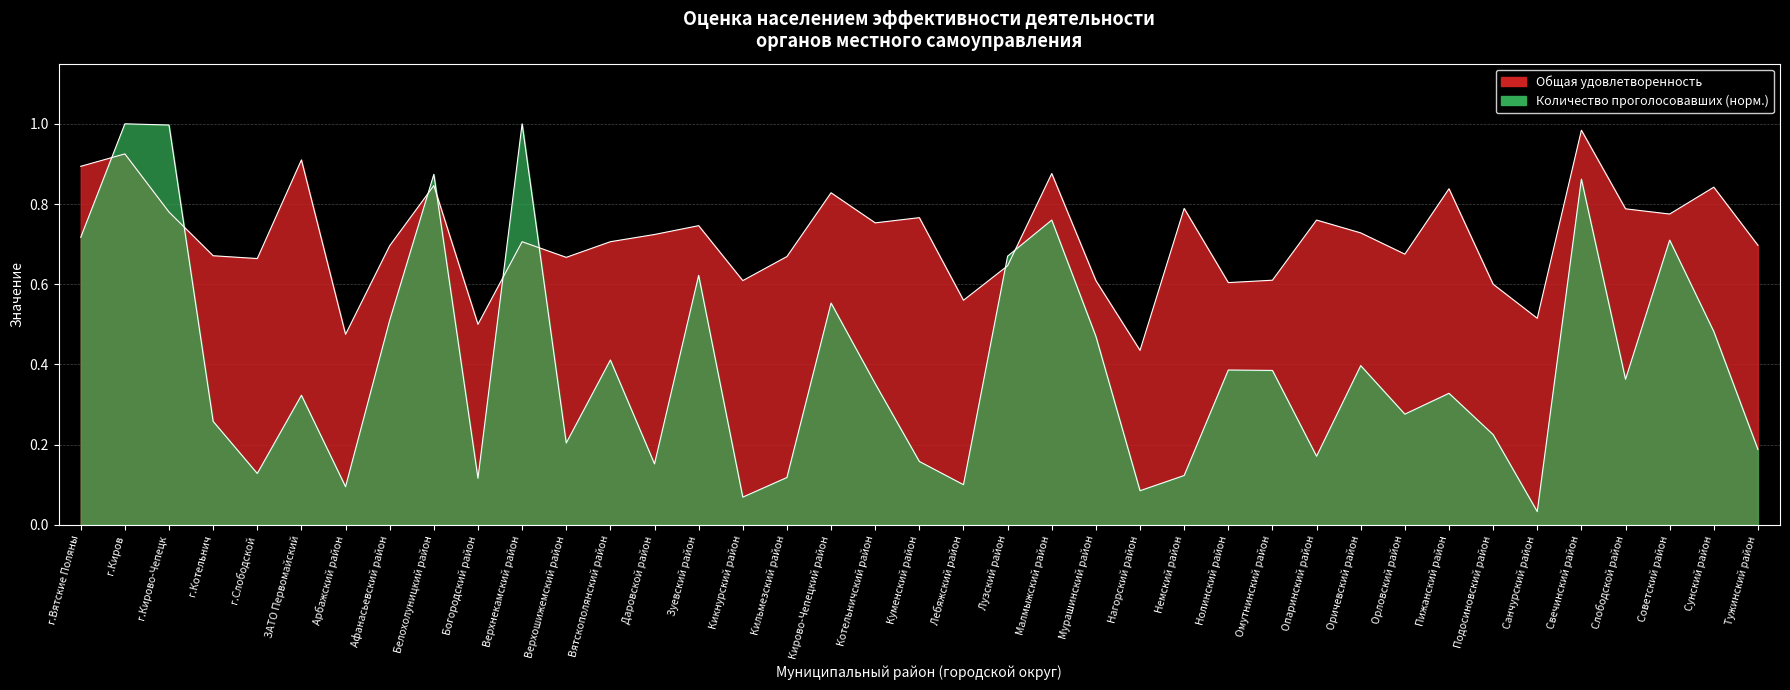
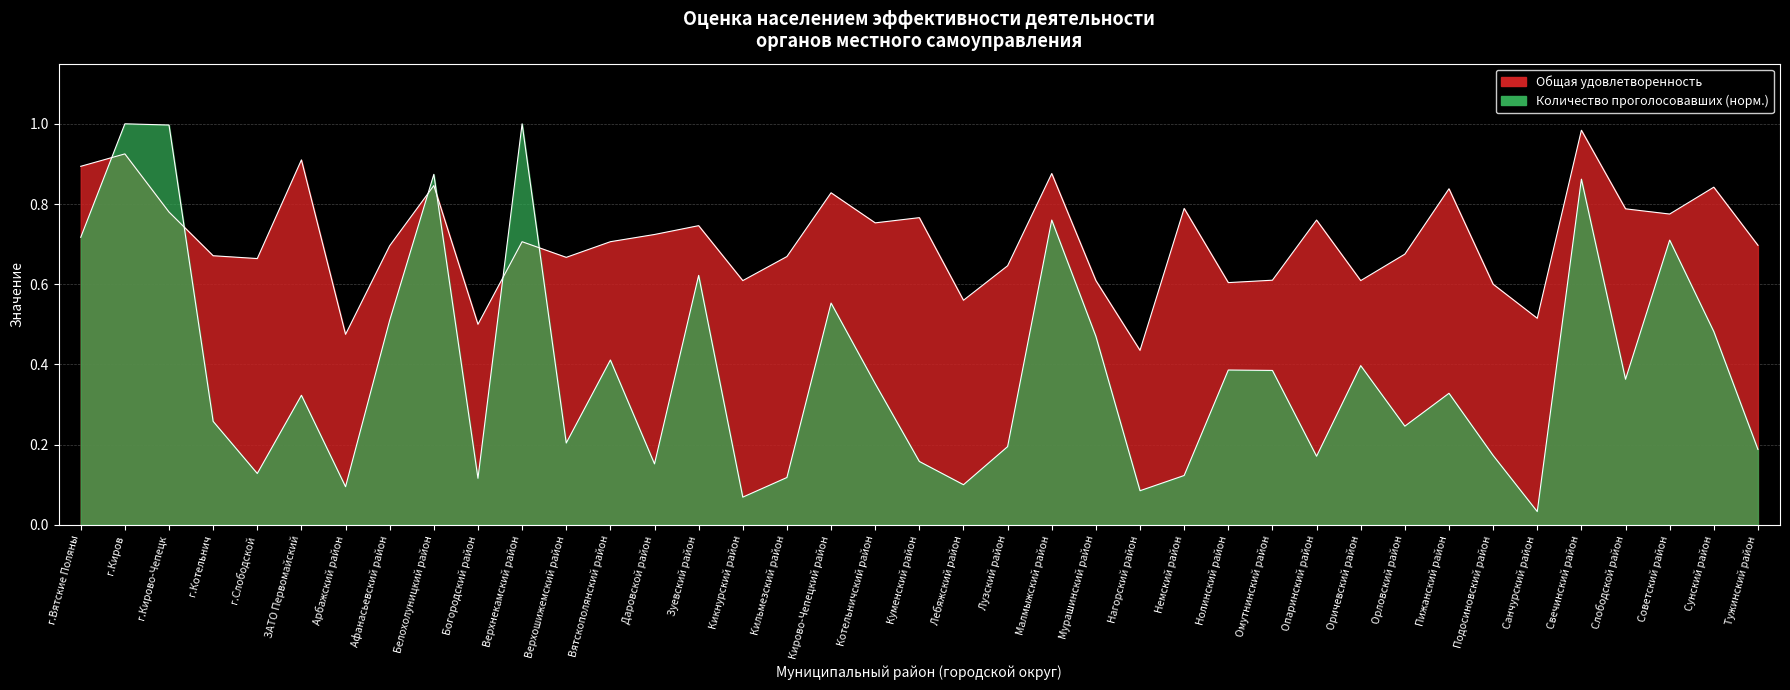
Количество проголосовавших (норм.), Лузский район: 0.67 -> 0.20
Общая удовлетворенность, Оричевский район: 0.73 -> 0.61
Количество проголосовавших (норм.), Орловский район: 0.28 -> 0.25
Количество проголосовавших (норм.), Подосиновский район: 0.23 -> 0.17
